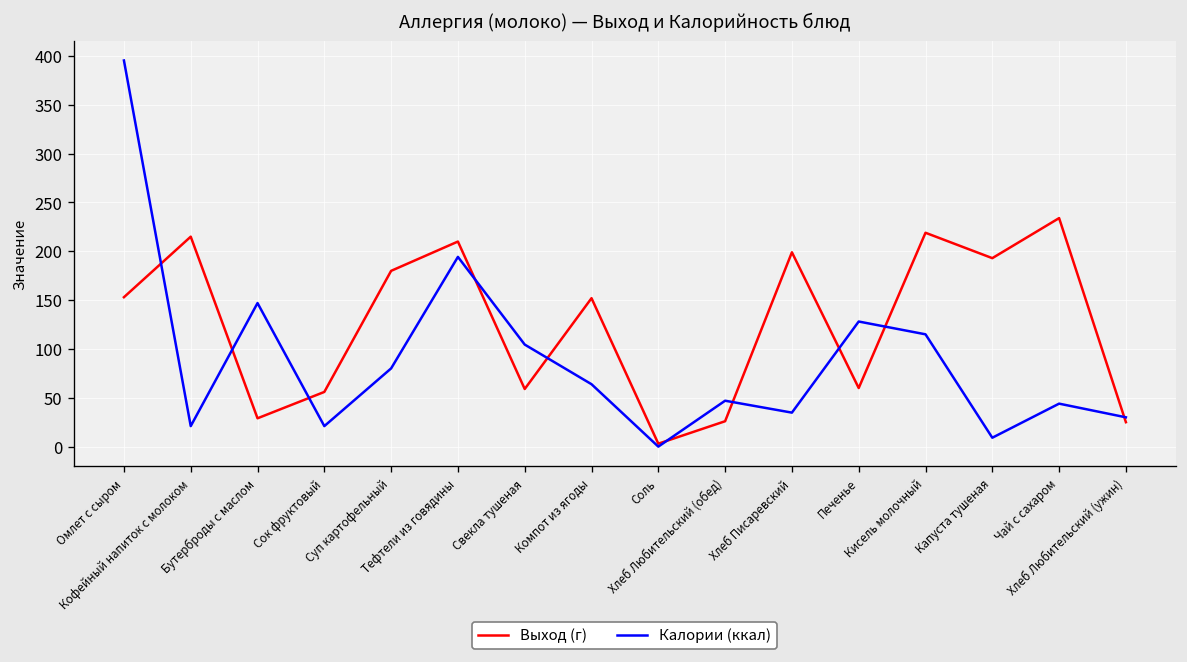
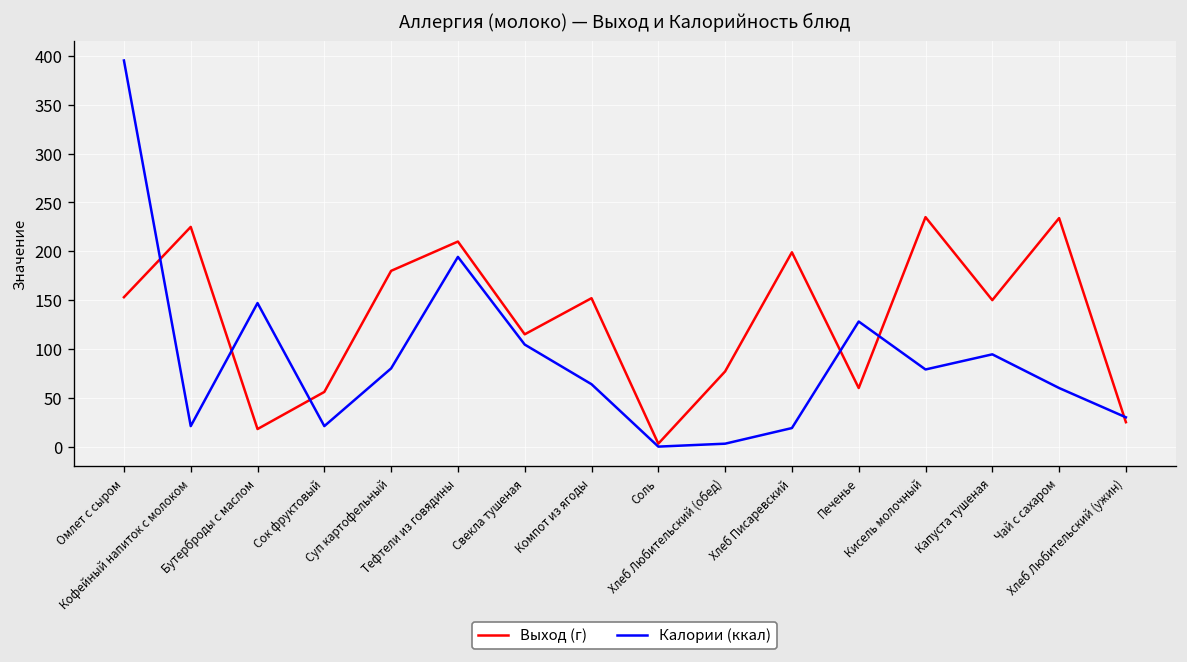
Выход (г), Кофейный напиток с молоком: 220 -> 230
Выход (г), Бутерброды с маслом: 30 -> 20
Выход (г), Свекла тушеная: 60 -> 120
Выход (г), Хлеб Любительский (обед): 30 -> 80
Калории (ккал), Хлеб Любительский (обед): 50 -> 0
Калории (ккал), Хлеб Писаревский: 30 -> 20
Выход (г), Кисель молочный: 220 -> 240
Калории (ккал), Кисель молочный: 120 -> 80
Выход (г), Капуста тушеная: 190 -> 150
Калории (ккал), Капуста тушеная: 10 -> 90
Калории (ккал), Чай с сахаром: 40 -> 60
